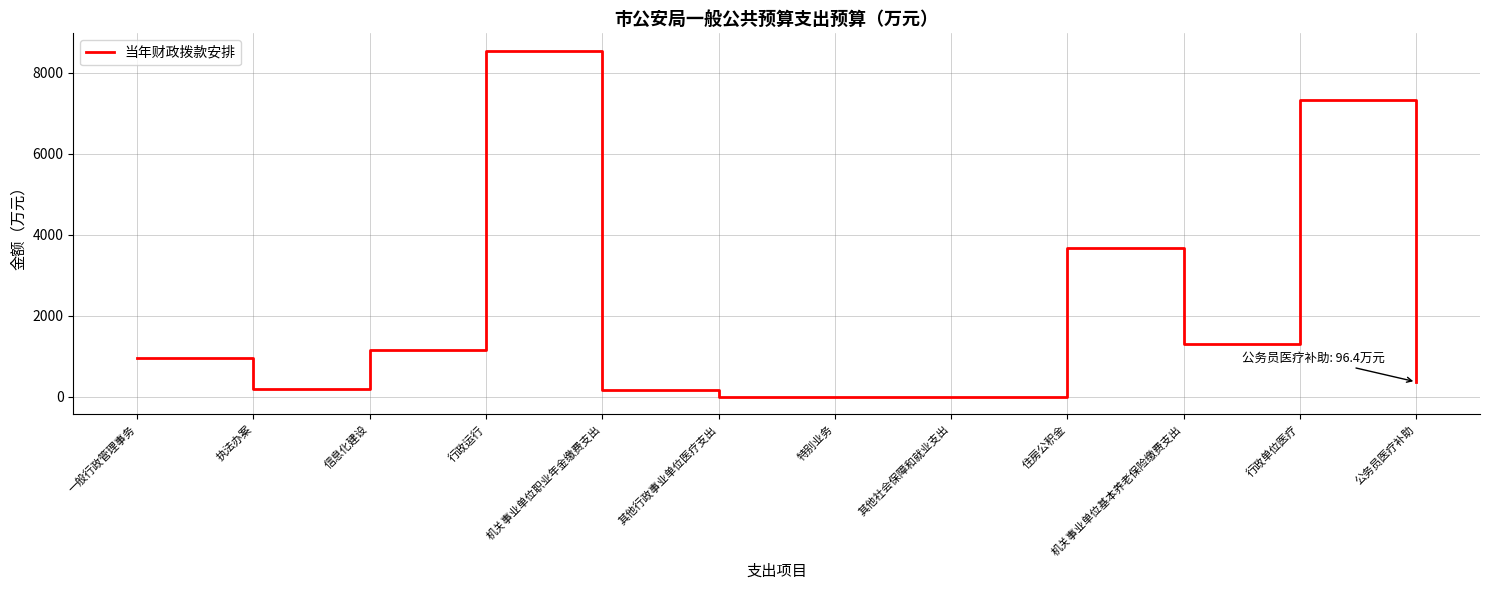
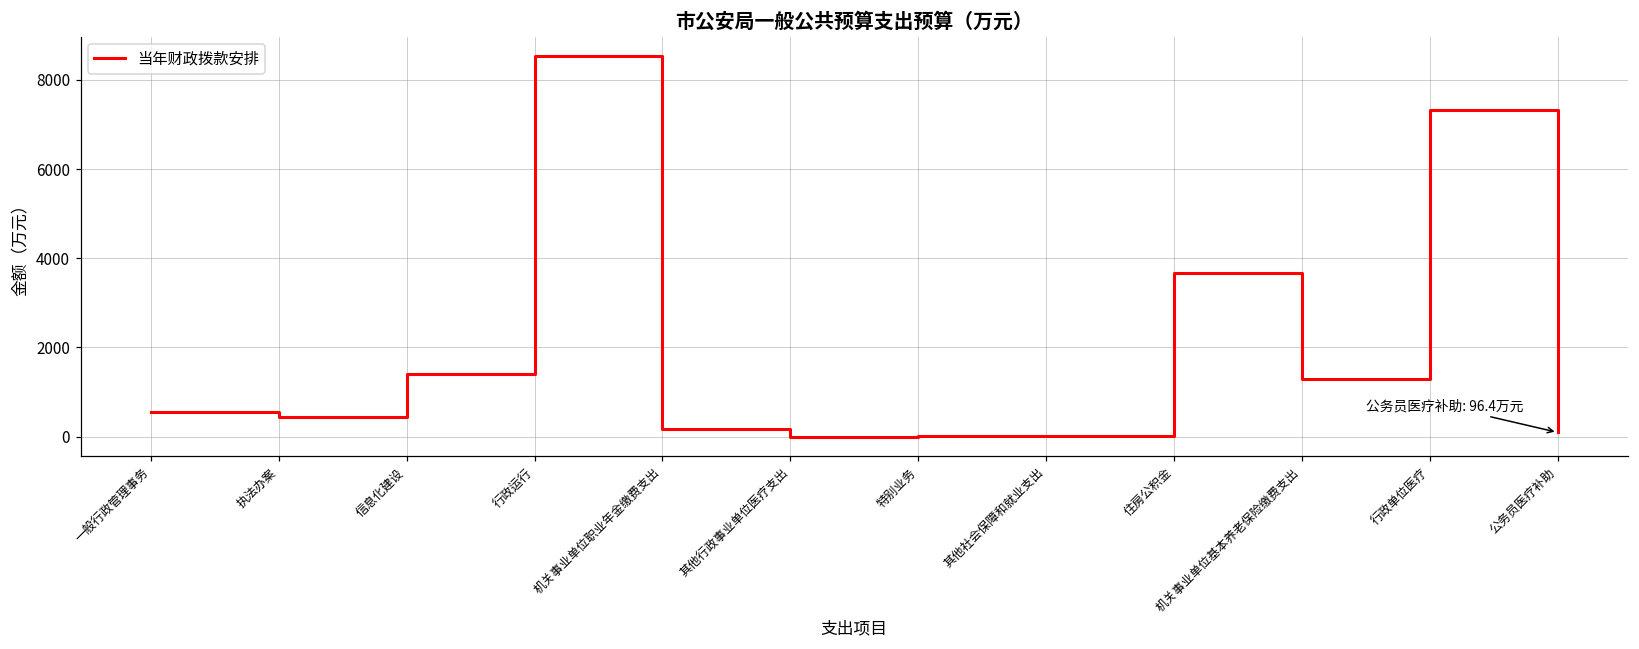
一般行政管理事务: 1000 -> 600
执法办案: 200 -> 400
信息化建设: 1200 -> 1400
公务员医疗补助: 400 -> 100
